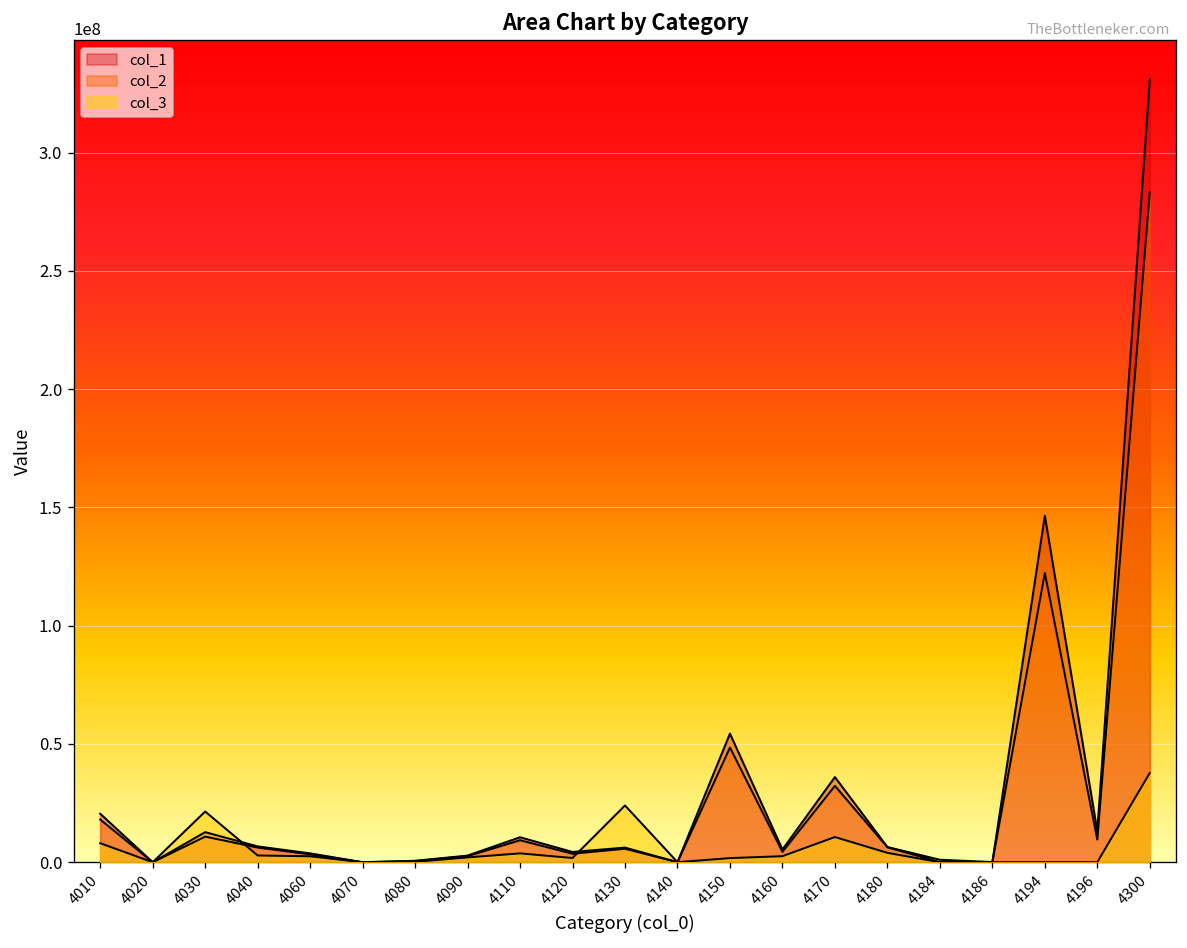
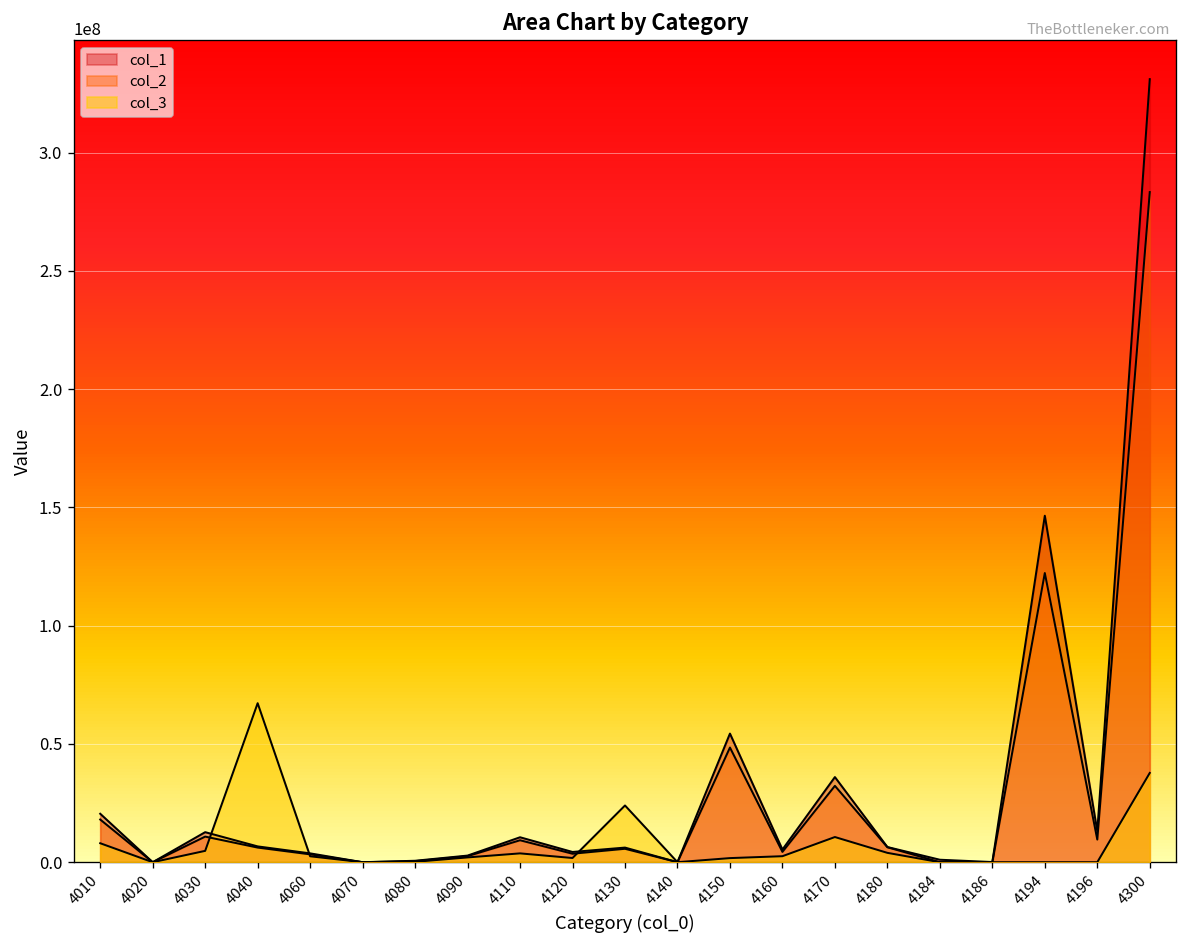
col_3, 4030: 21000000 -> 5000000
col_3, 4040: 3000000 -> 67000000
